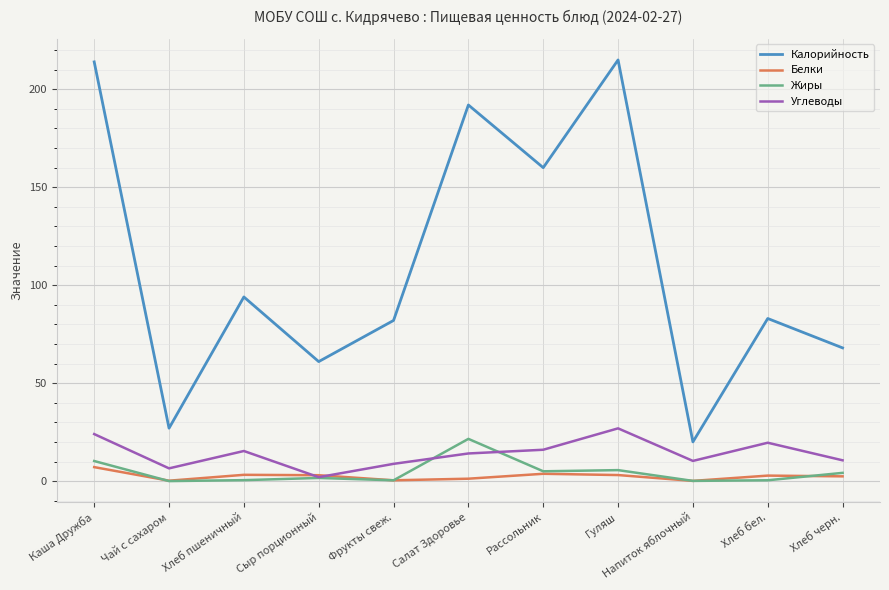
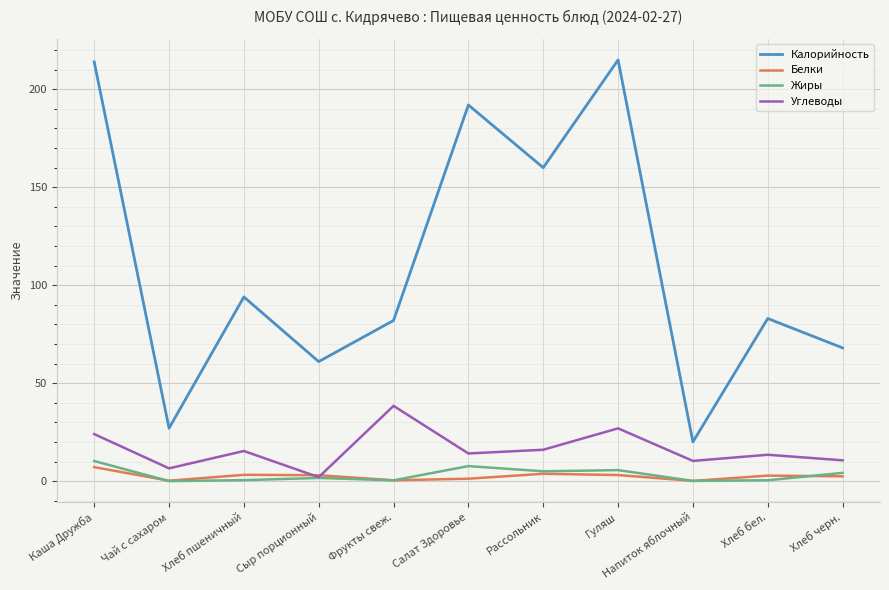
Углеводы, Фрукты свеж.: 9 -> 38
Жиры, Салат Здоровье: 22 -> 8
Углеводы, Хлеб бел.: 20 -> 13
